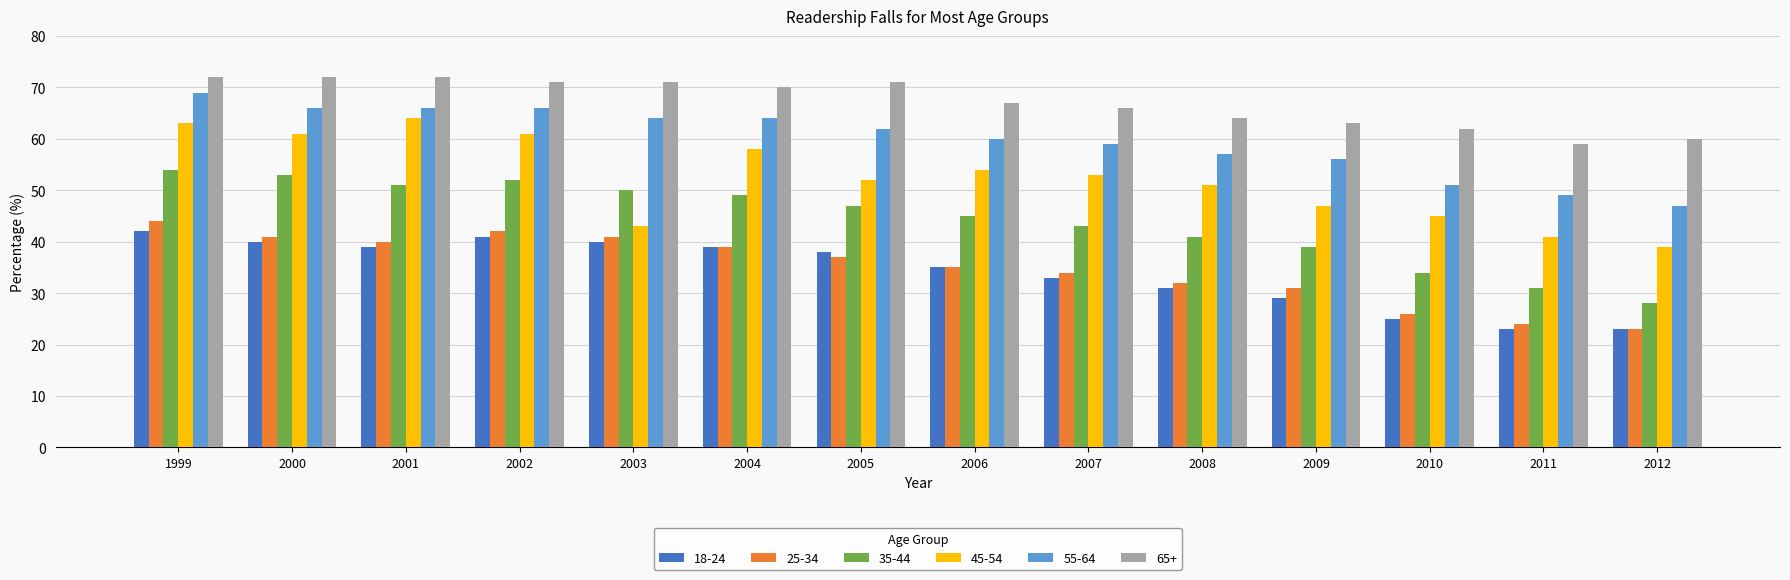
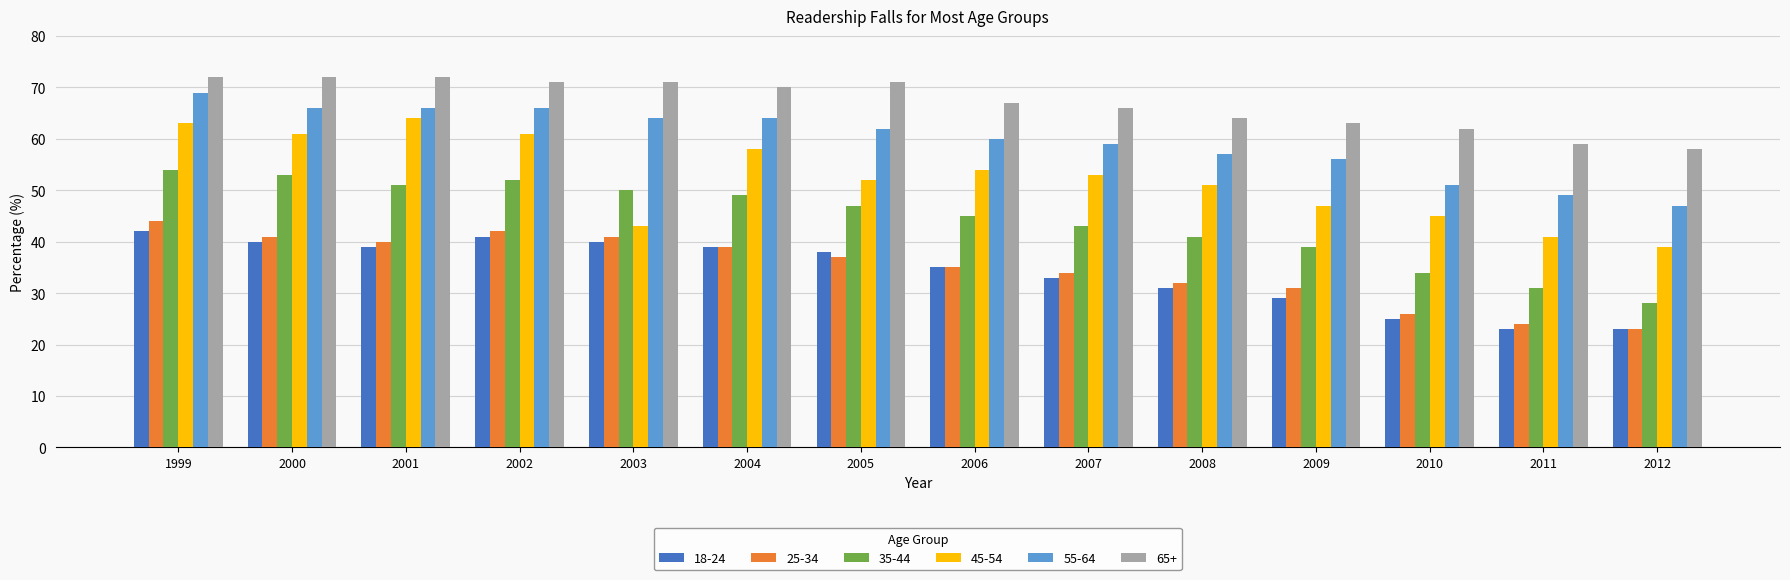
65+, 2012: 60 -> 58
